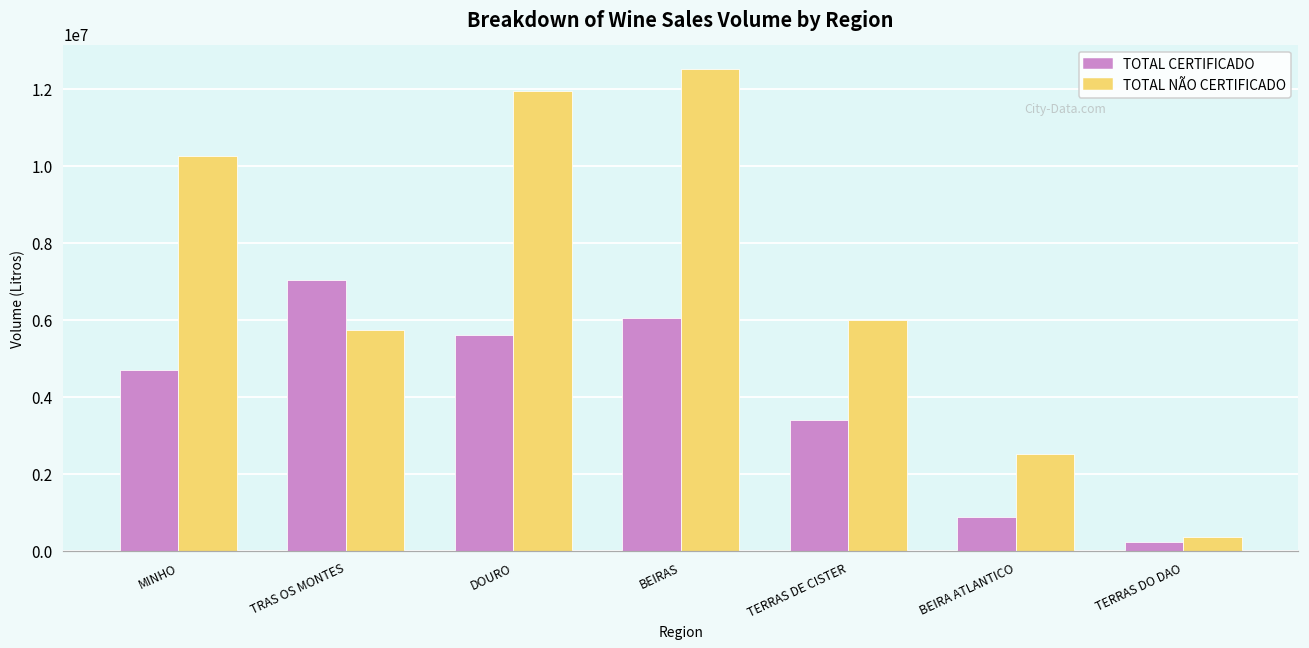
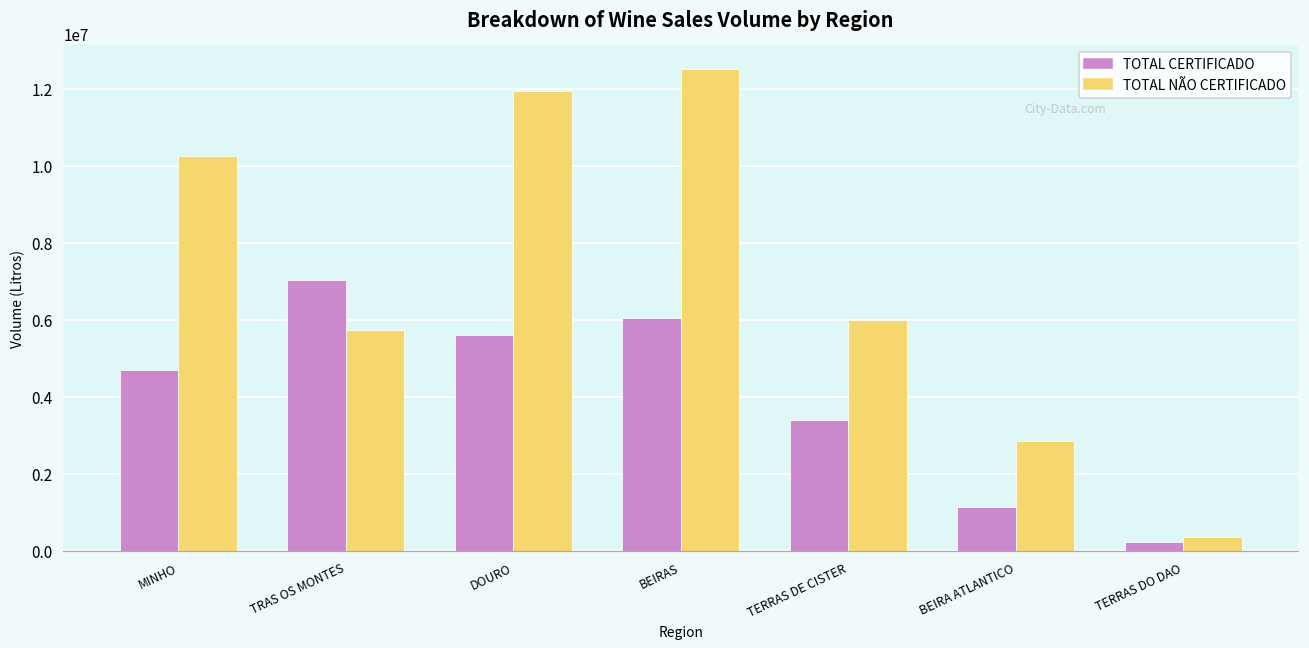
TOTAL CERTIFICADO, BEIRA ATLANTICO: 900000 -> 1100000
TOTAL NÃO CERTIFICADO, BEIRA ATLANTICO: 2500000 -> 2900000
